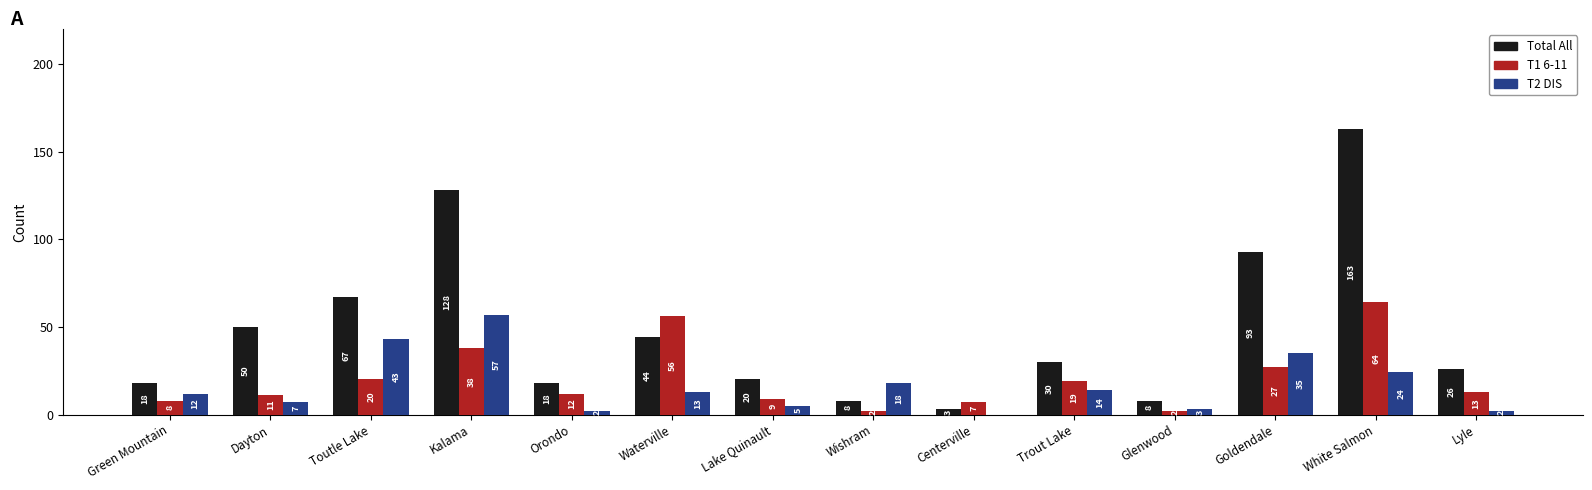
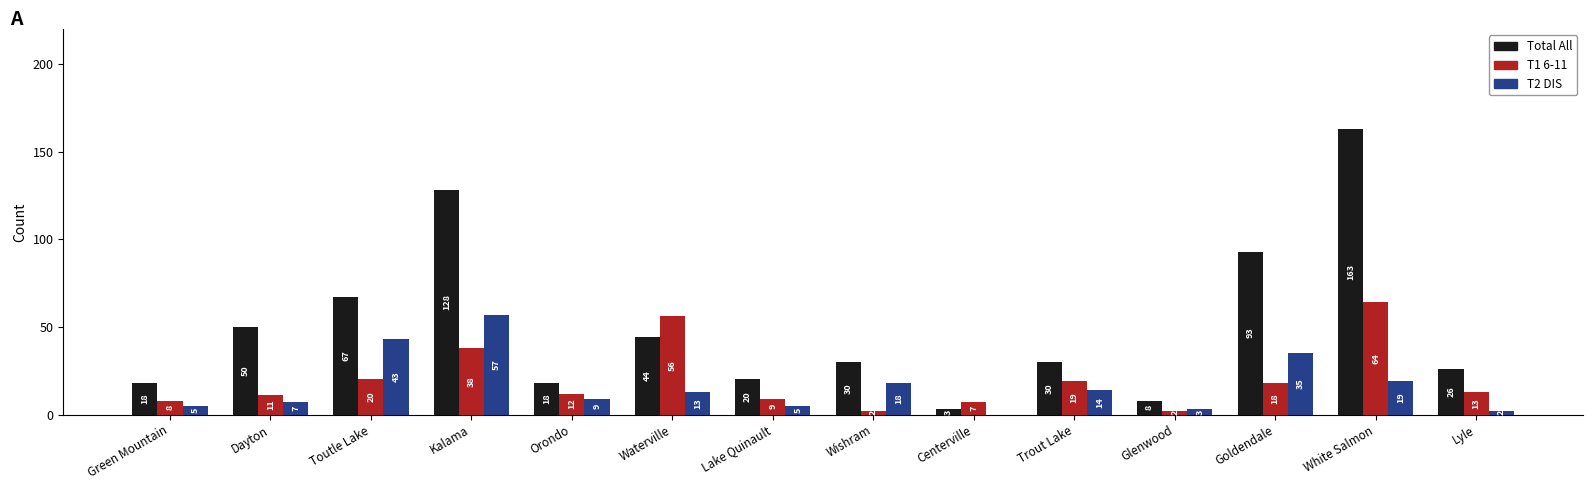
T2 DIS, Green Mountain: 12 -> 5
T2 DIS, Orondo: 2 -> 9
Total All, Wishram: 8 -> 30
T1 6-11, Goldendale: 27 -> 18
T2 DIS, White Salmon: 24 -> 19
